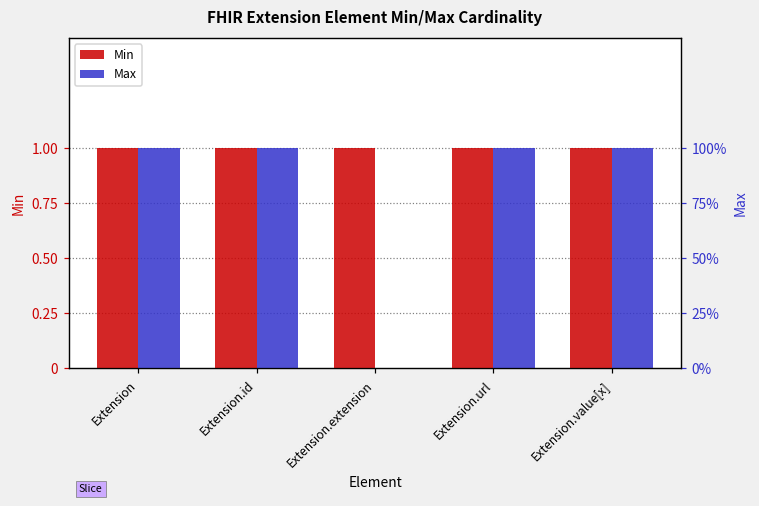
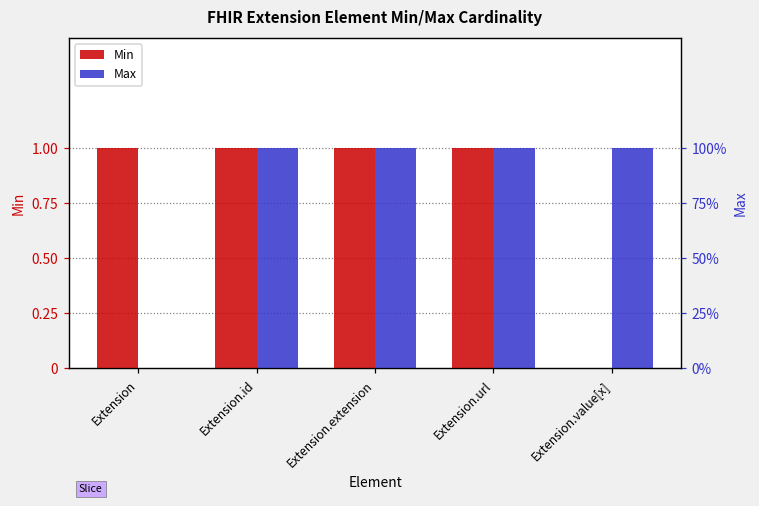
Max, Extension: 1 -> 0
Max, Extension.extension: 0 -> 1
Min, Extension.value[x]: 1 -> 0
